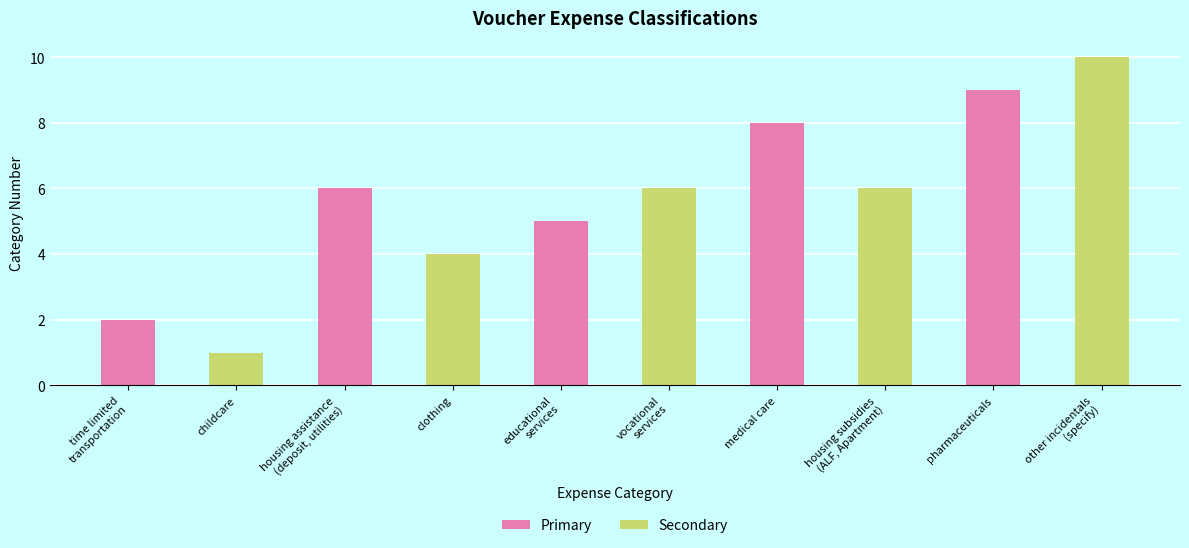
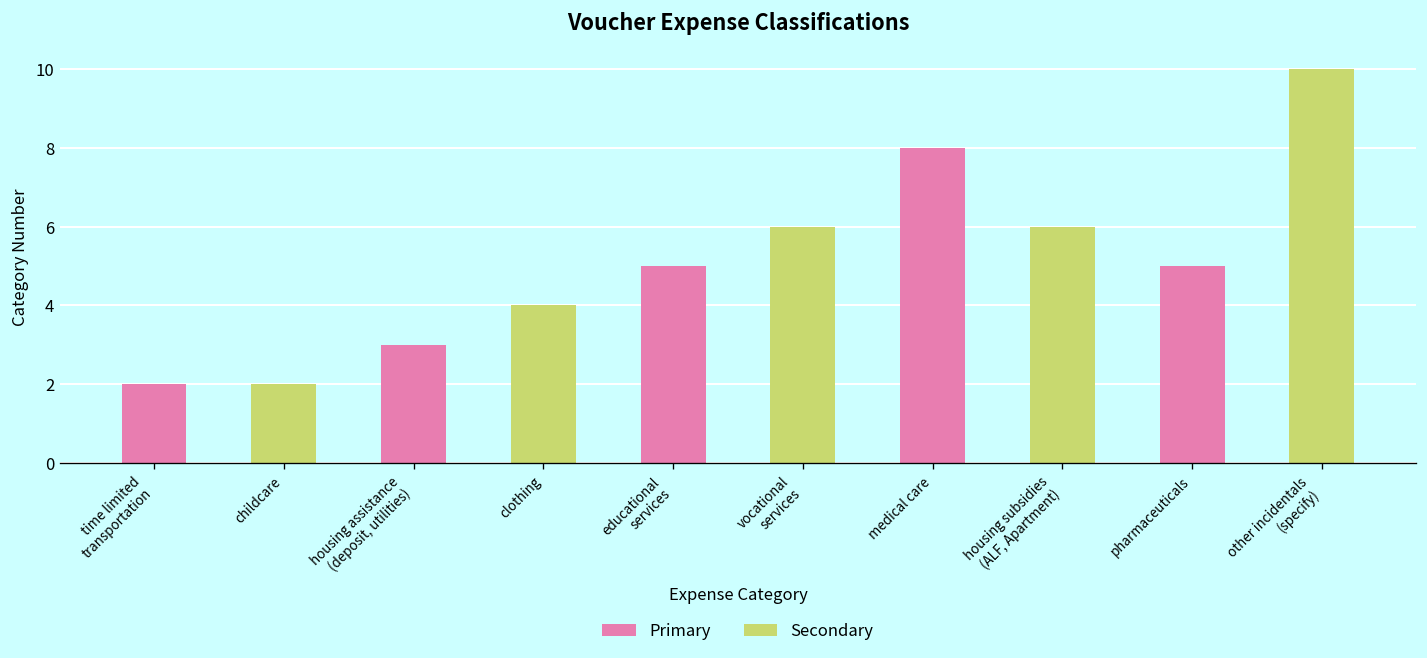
childcare: 1 -> 2
housing assistance (deposit, utilities): 6 -> 3
pharmaceuticals: 9 -> 5
